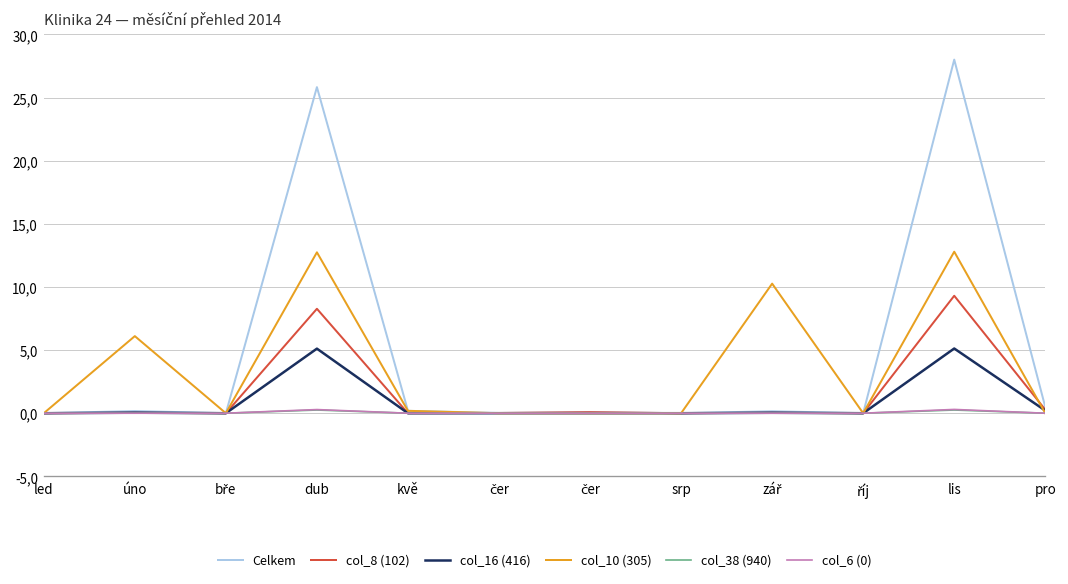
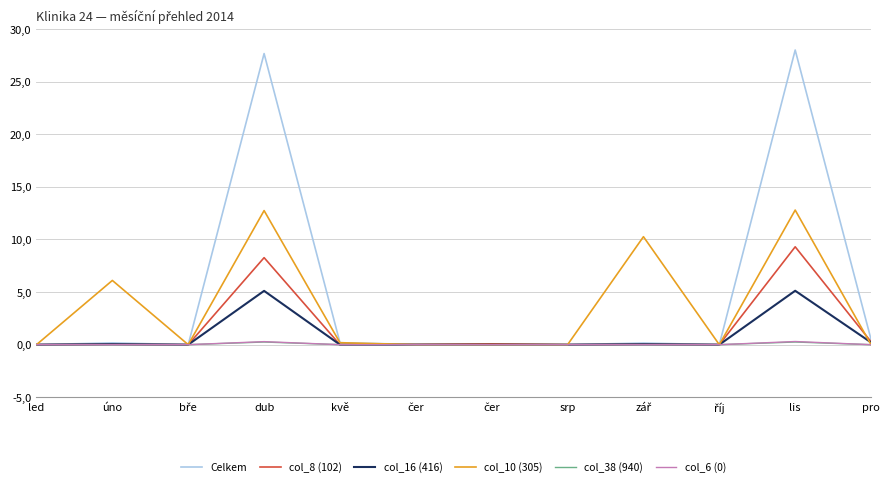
Celkem, dub: 258 -> 277
